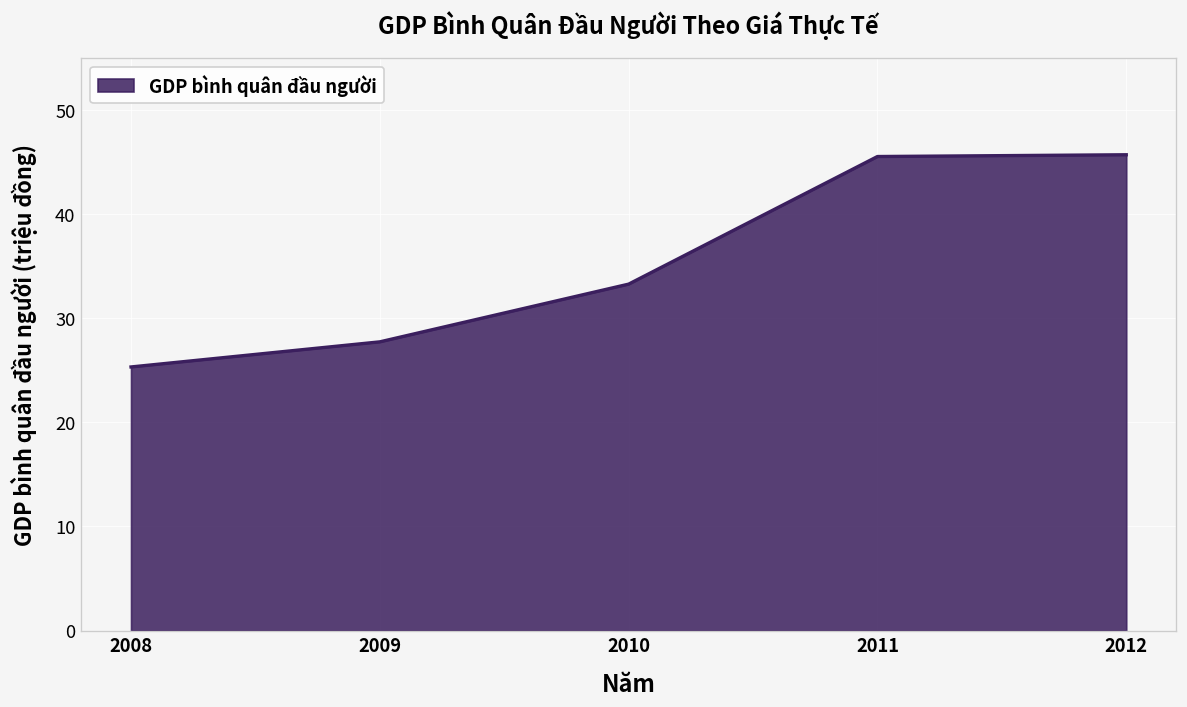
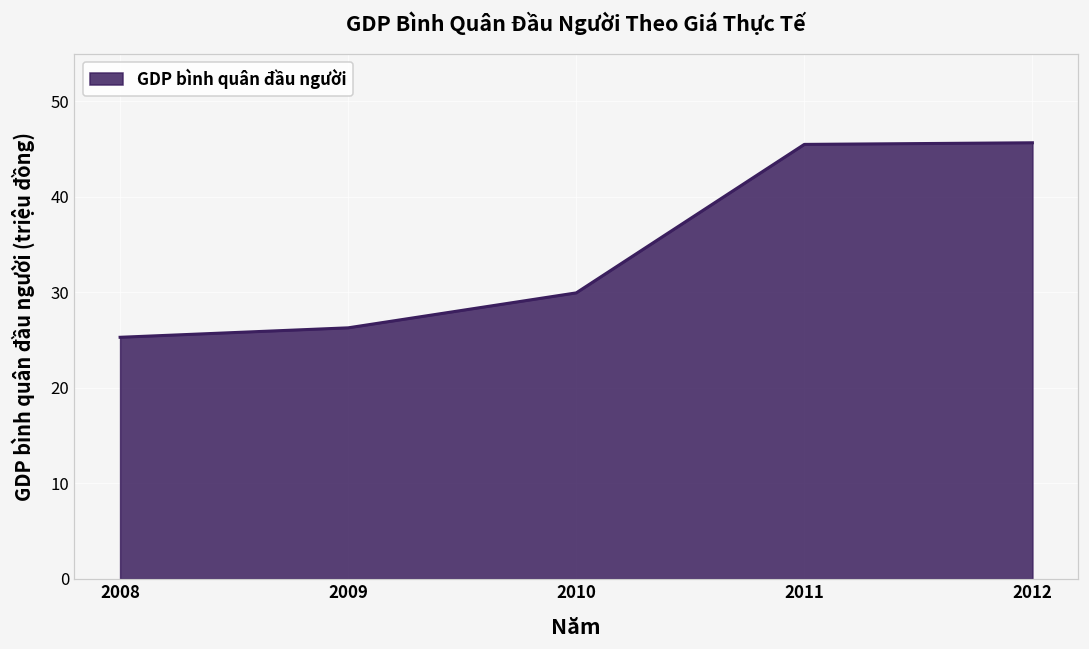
2009: 28 -> 26
2010: 33 -> 30
